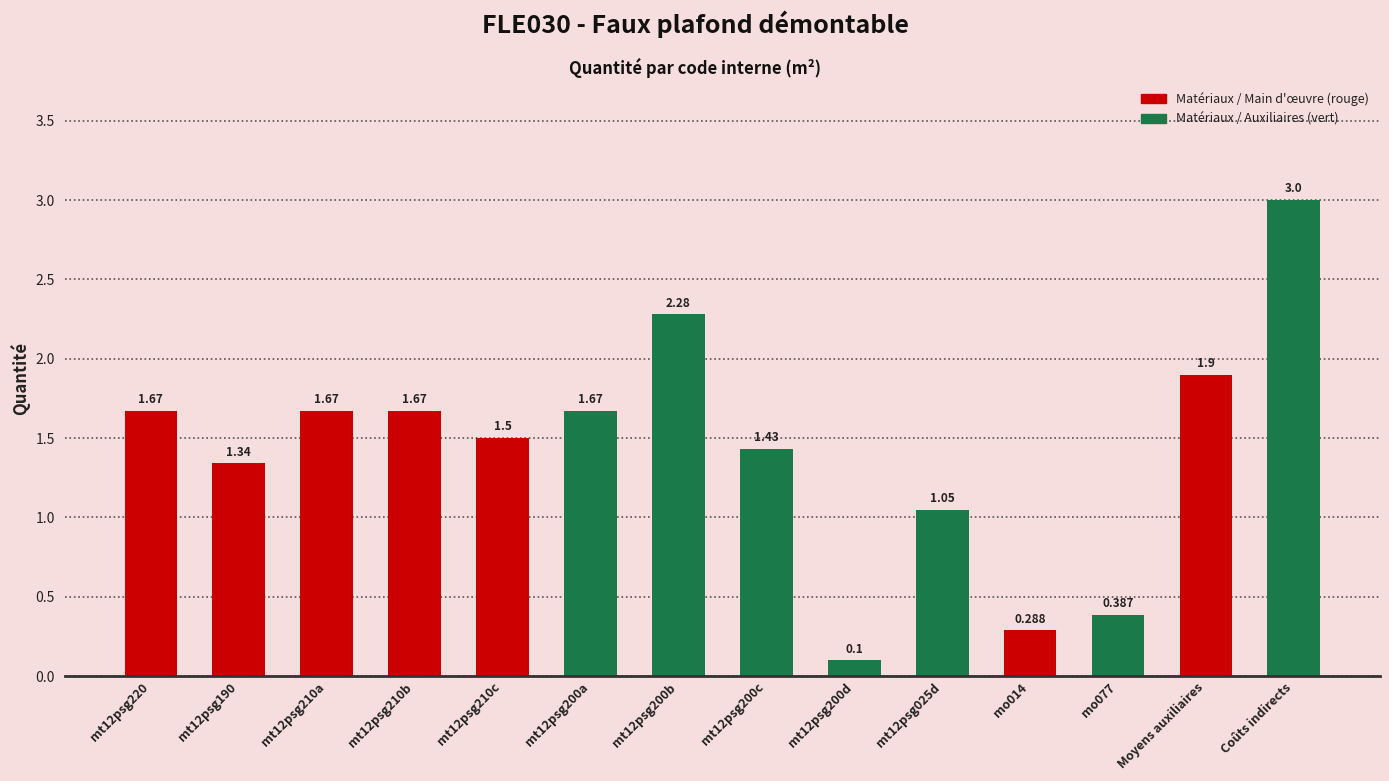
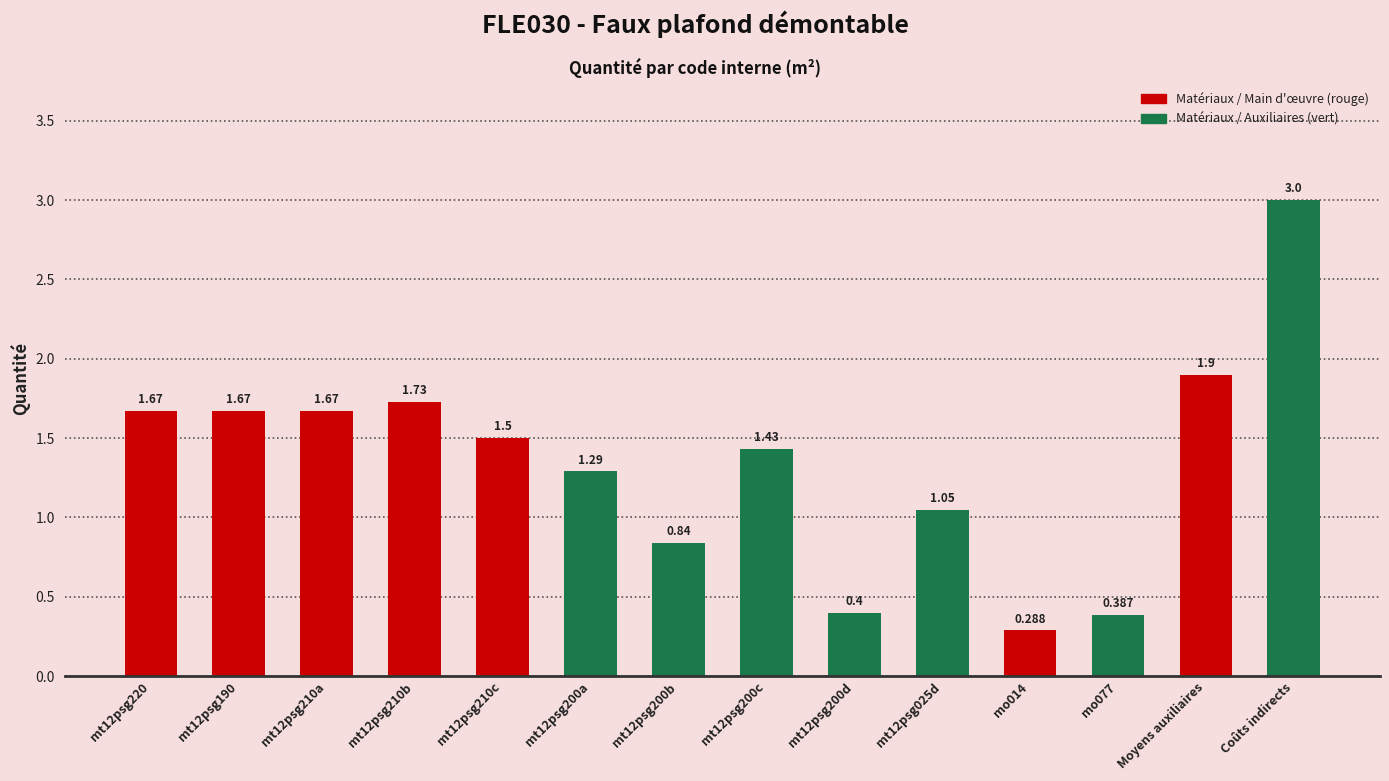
mt12psg190: 1.34 -> 1.67
mt12psg210b: 1.67 -> 1.73
mt12psg200a: 1.67 -> 1.29
mt12psg200b: 2.28 -> 0.84
mt12psg200d: 0.1 -> 0.4
